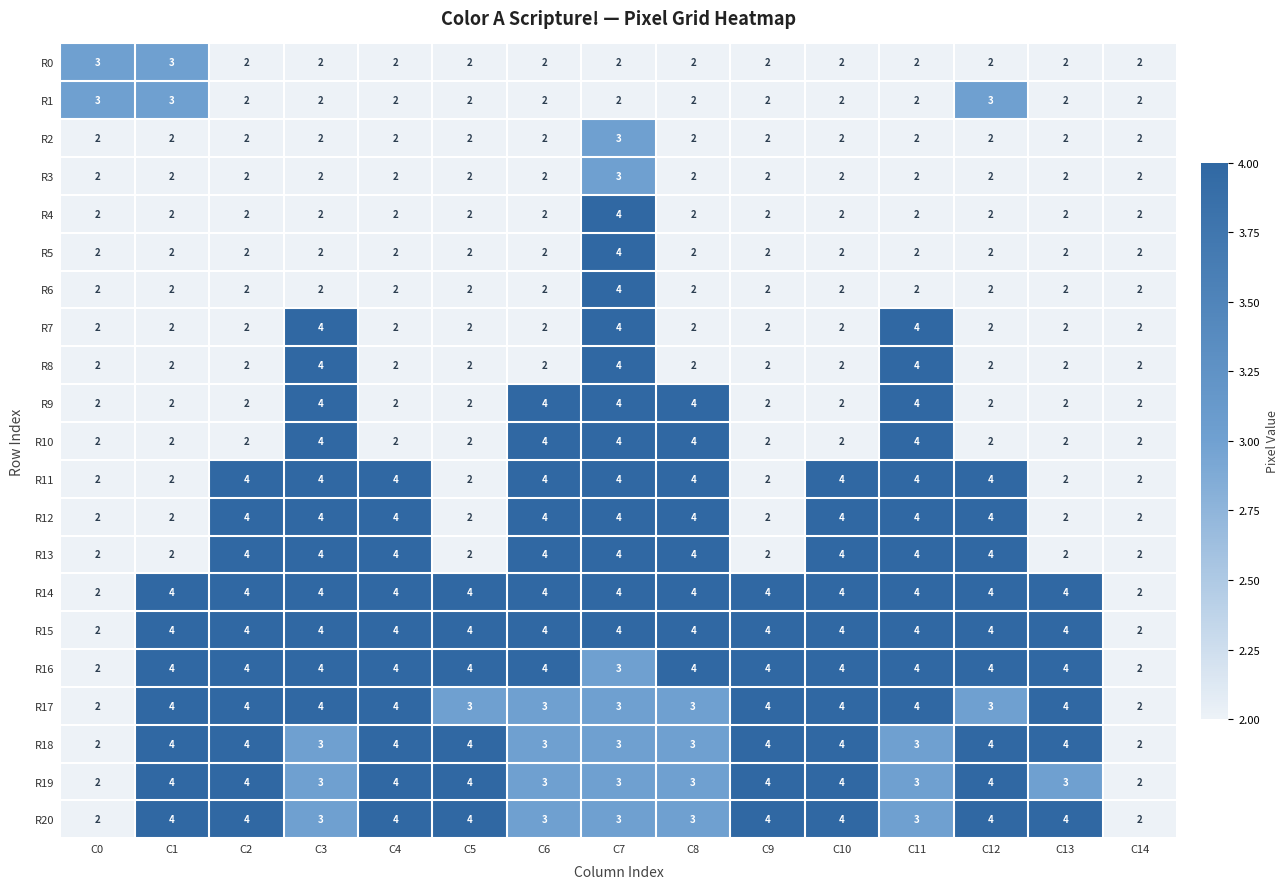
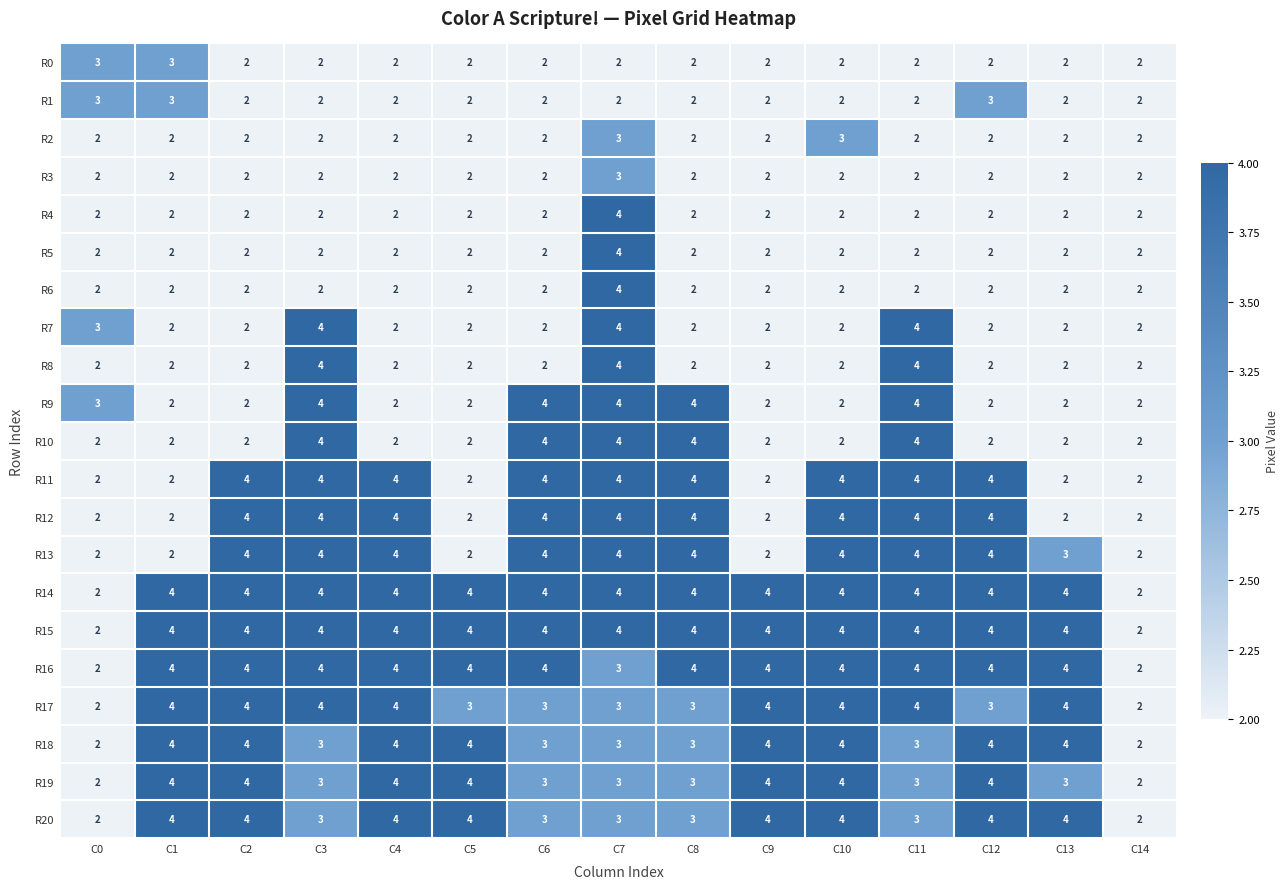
R2, C10: 2 -> 3
R7, C0: 2 -> 3
R9, C0: 2 -> 3
R13, C13: 2 -> 3
